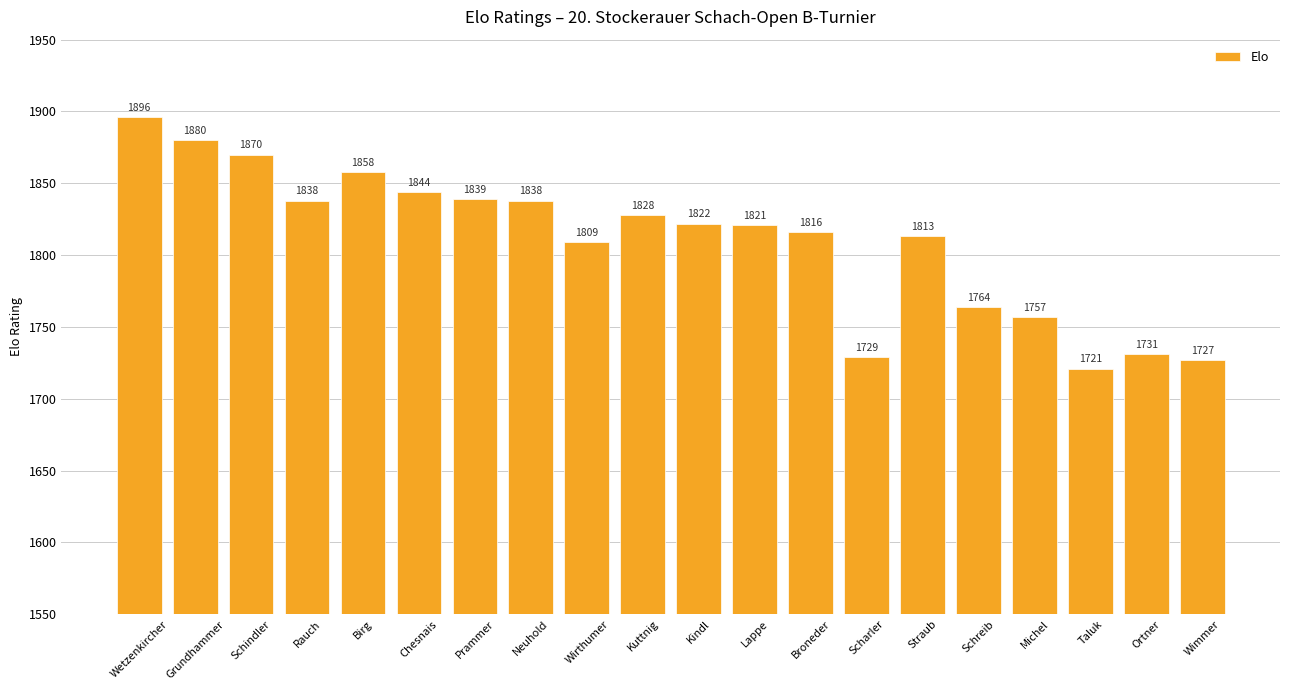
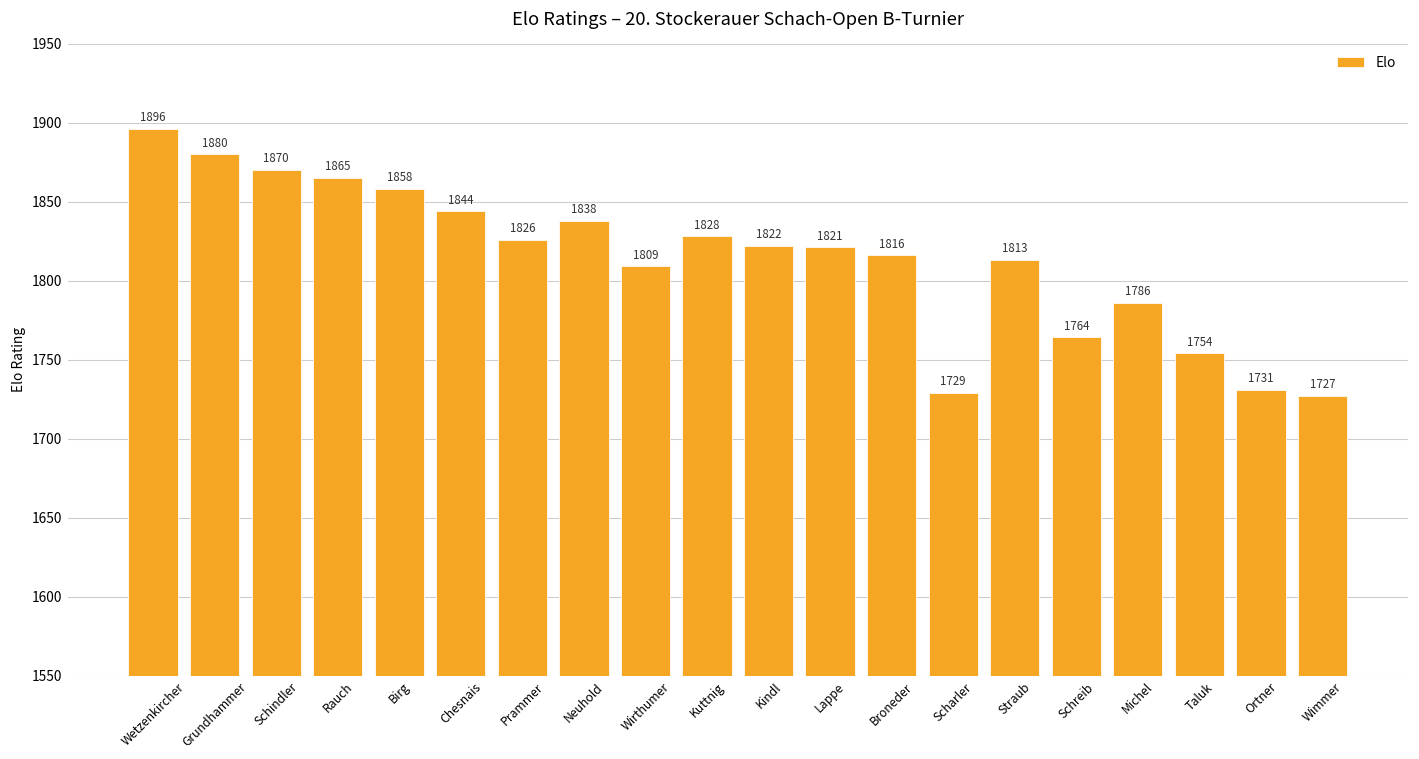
Rauch: 1838 -> 1865
Prammer: 1839 -> 1826
Michel: 1757 -> 1786
Taluk: 1721 -> 1754
